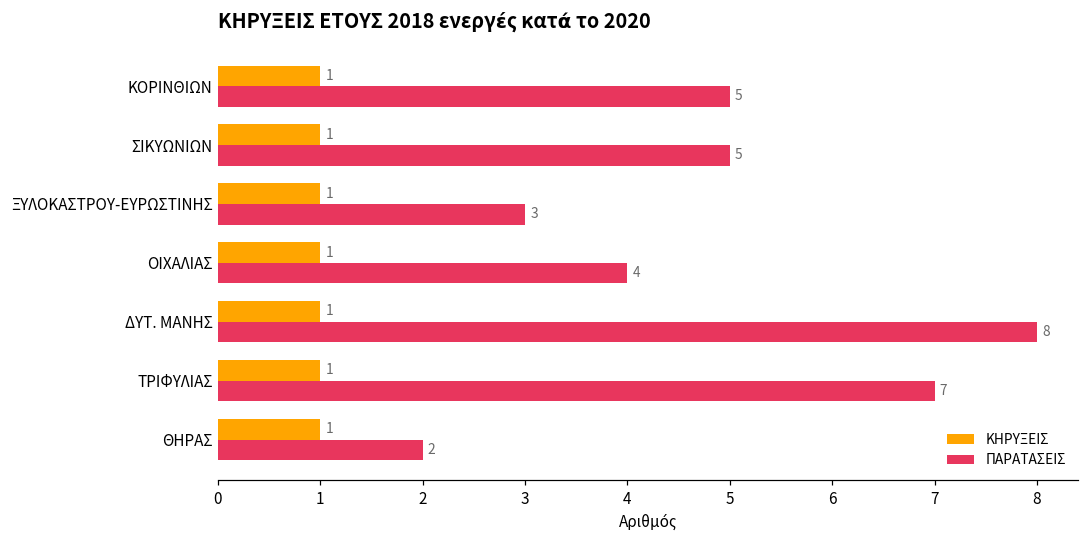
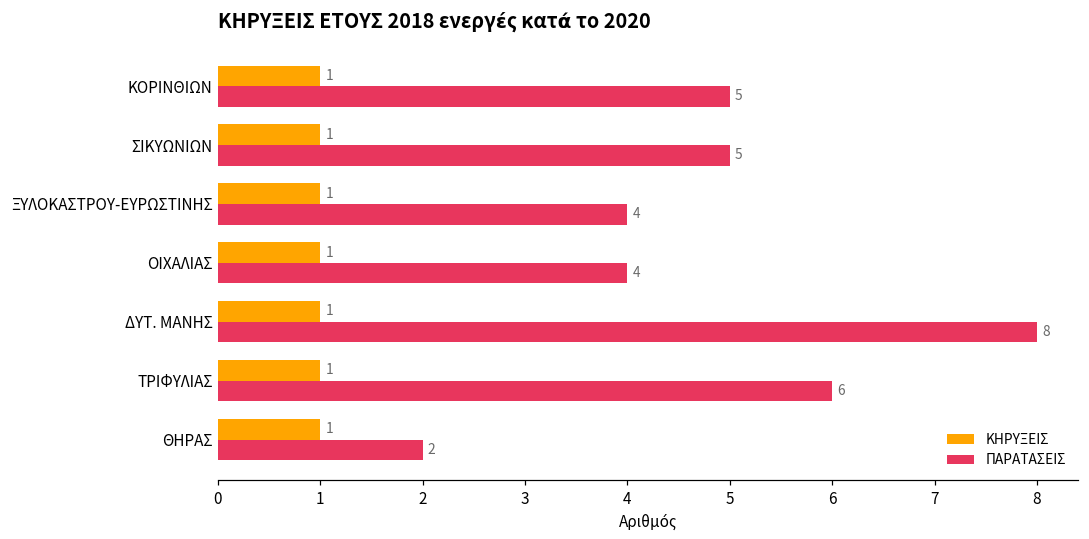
ΠΑΡΑΤΑΣΕΙΣ, ΞΥΛΟΚΑΣΤΡΟΥ-ΕΥΡΩΣΤΙΝΗΣ: 3 -> 4
ΠΑΡΑΤΑΣΕΙΣ, ΤΡΙΦΥΛΙΑΣ: 7 -> 6
